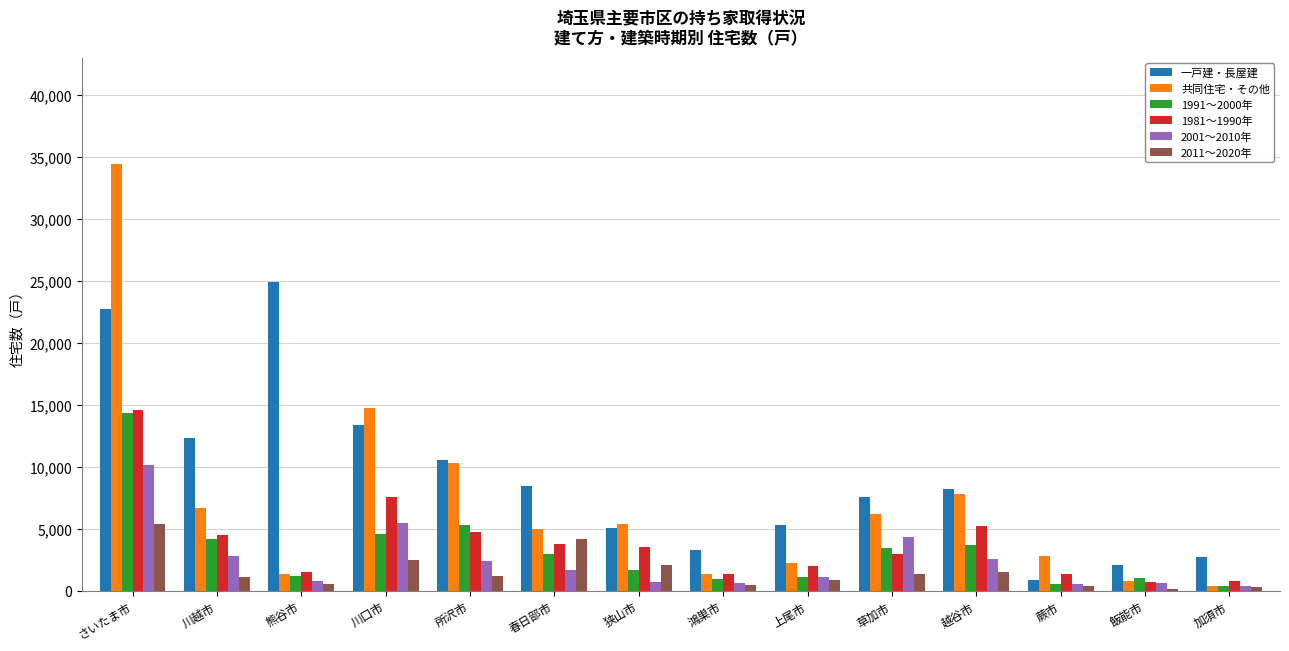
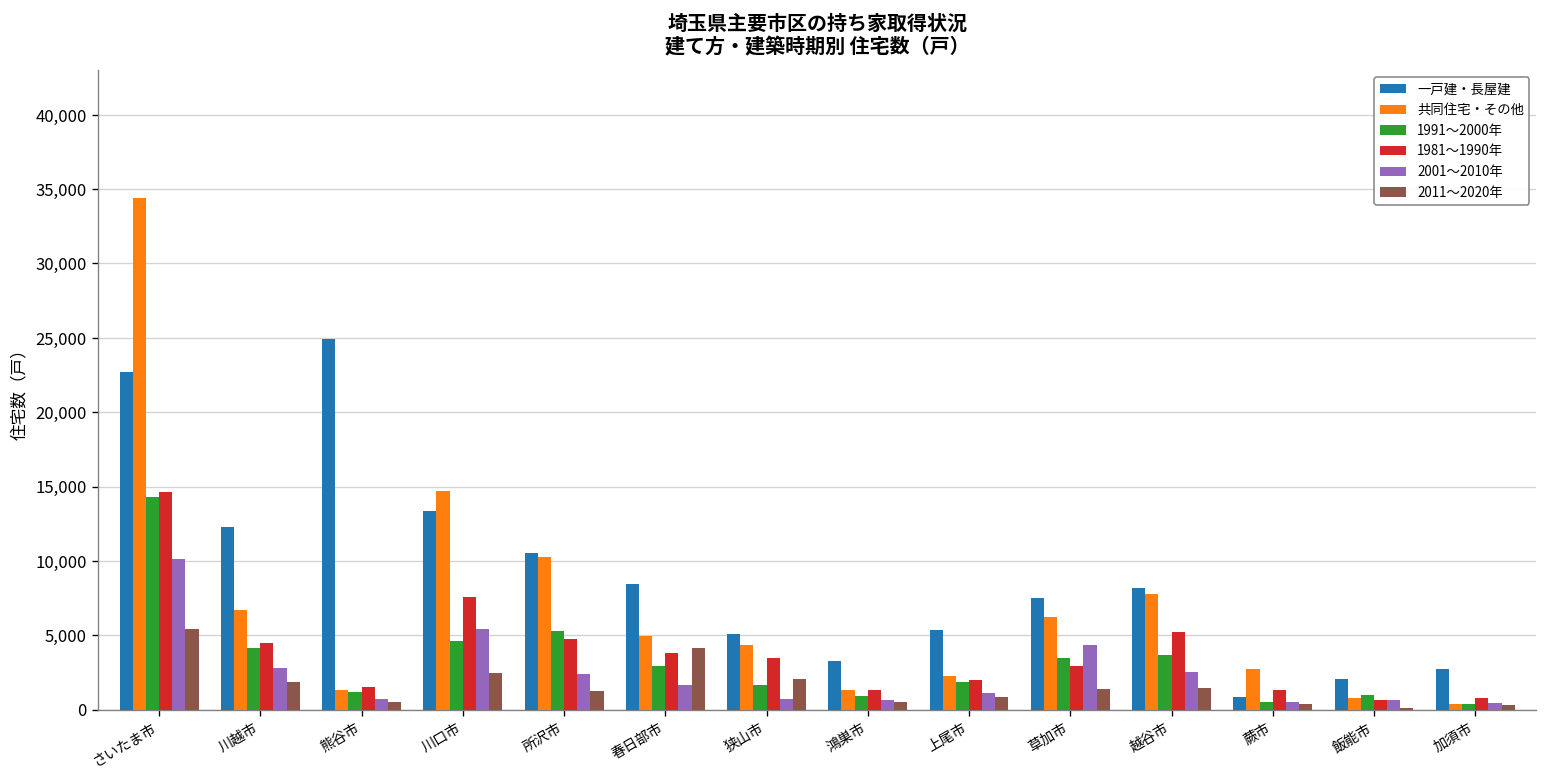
2011～2020年, 川越市: 1,100 -> 1,900
共同住宅・その他, 狭山市: 5,400 -> 4,300
1991～2000年, 上尾市: 1,100 -> 1,800
